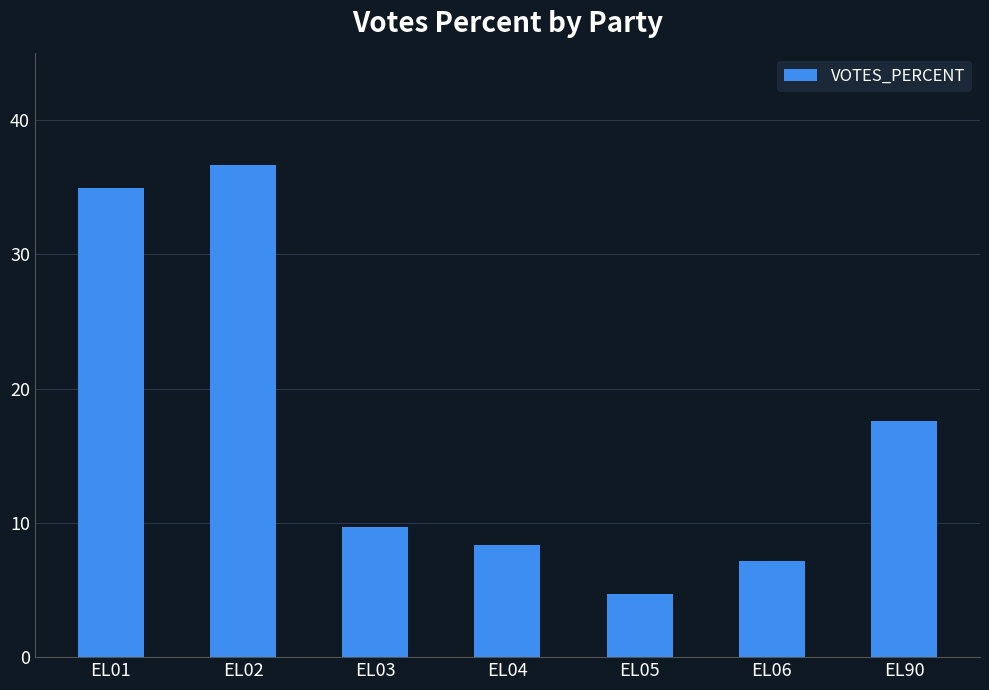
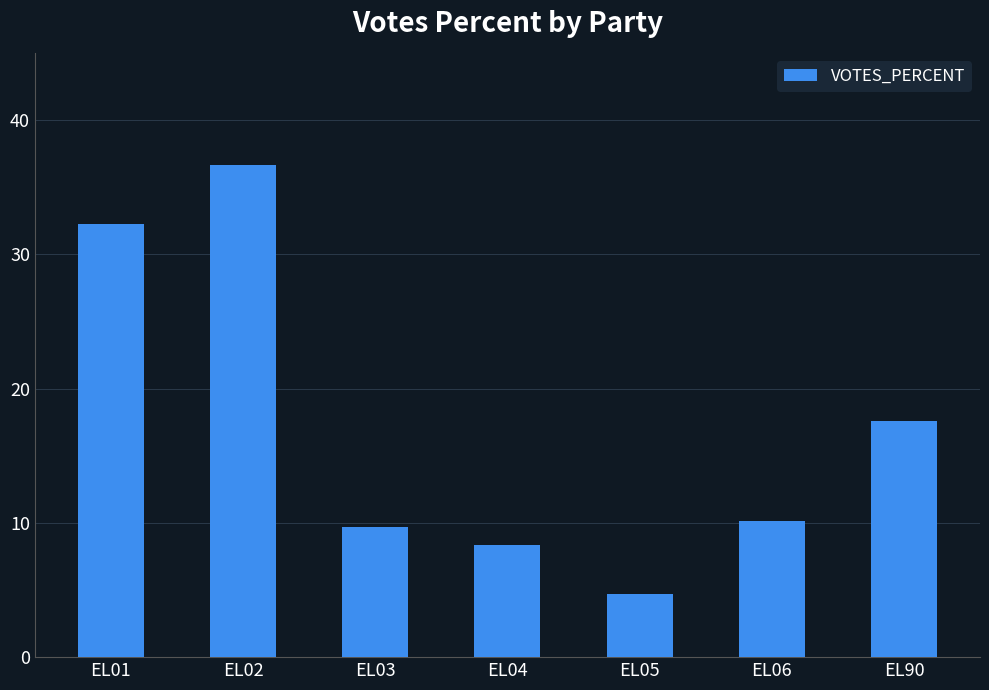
EL01: 35.0 -> 32.3
EL06: 7.2 -> 10.2
